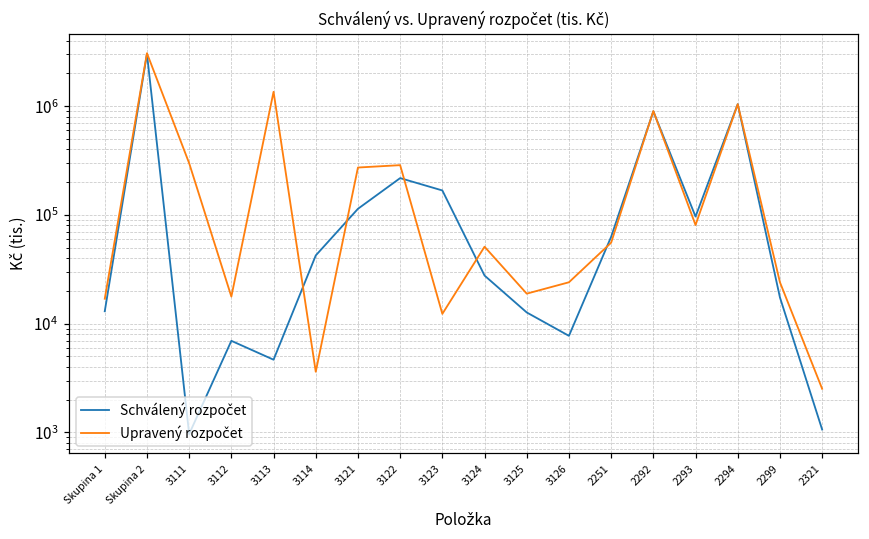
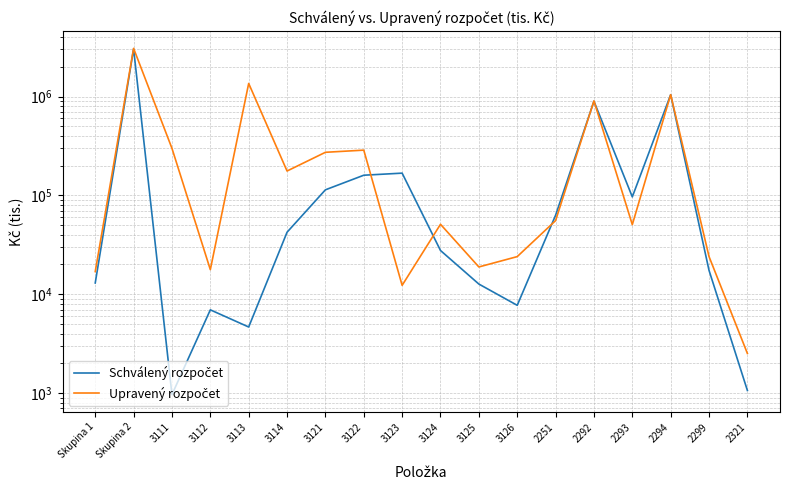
Upravený rozpočet, 3114: 3600 -> 180000
Schválený rozpočet, 3122: 220000 -> 160000
Upravený rozpočet, 2293: 80000 -> 50000
